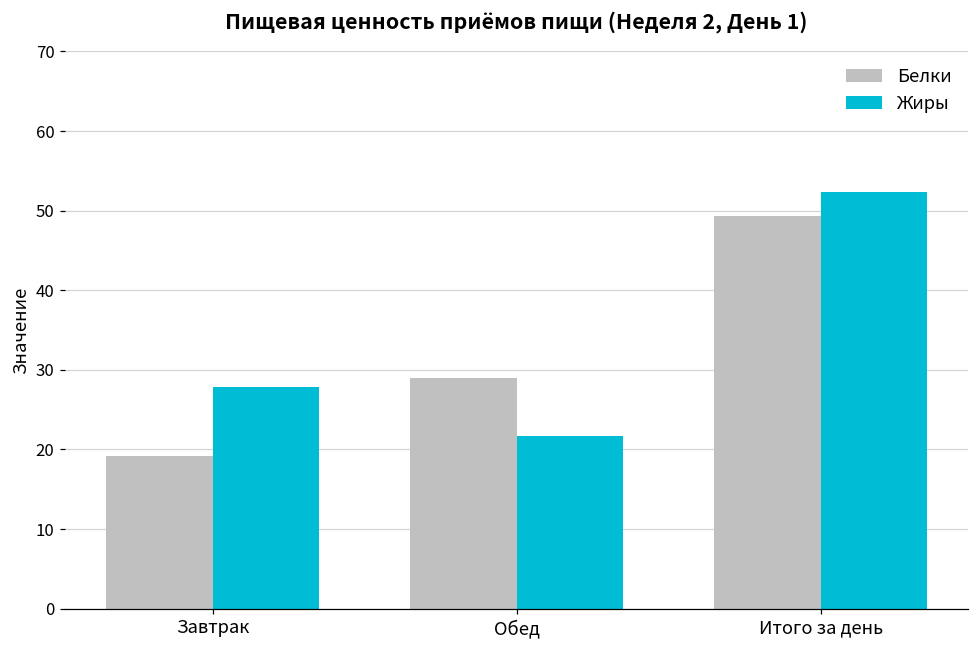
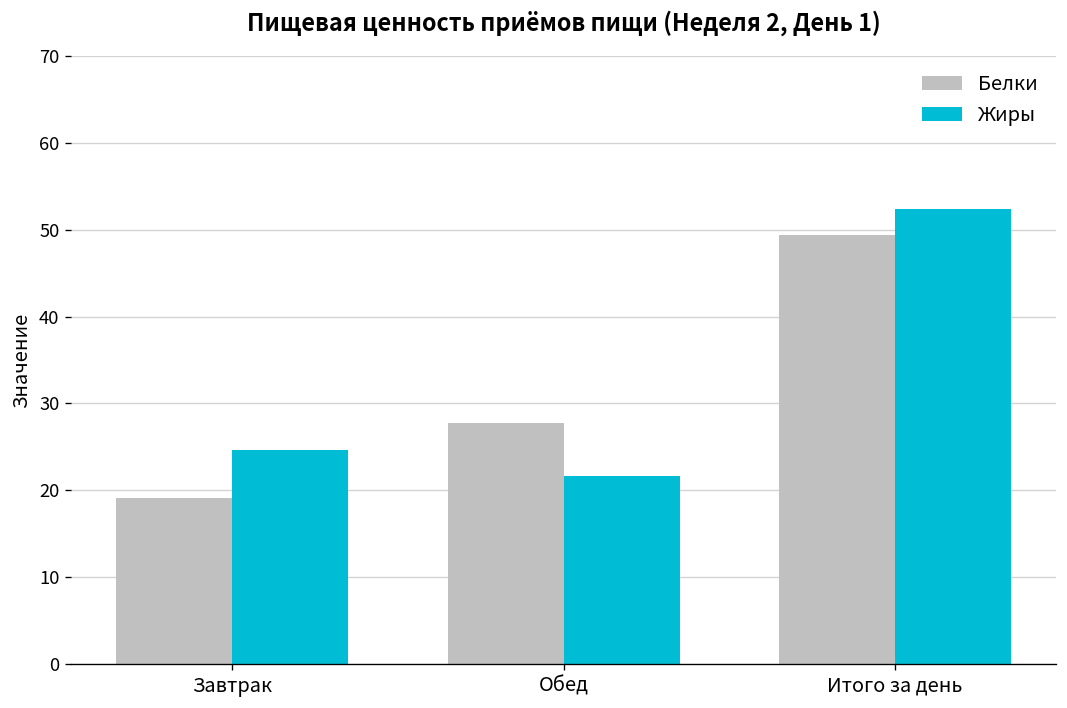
Жиры, Завтрак: 28 -> 25
Белки, Обед: 29 -> 28
